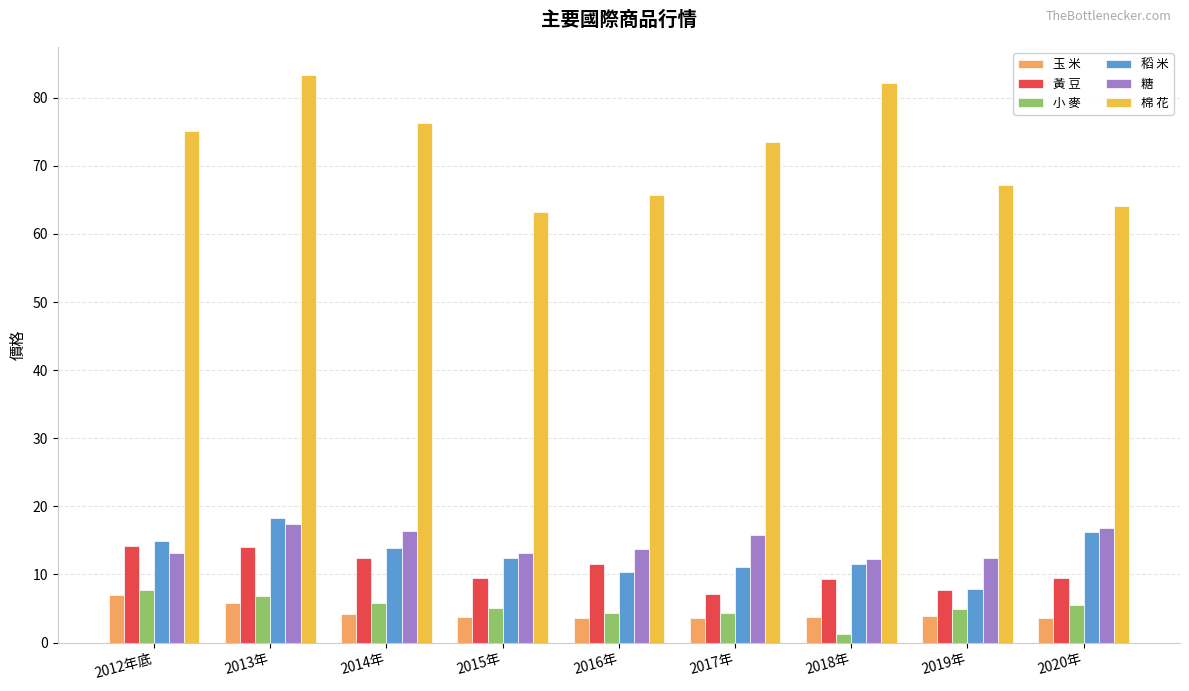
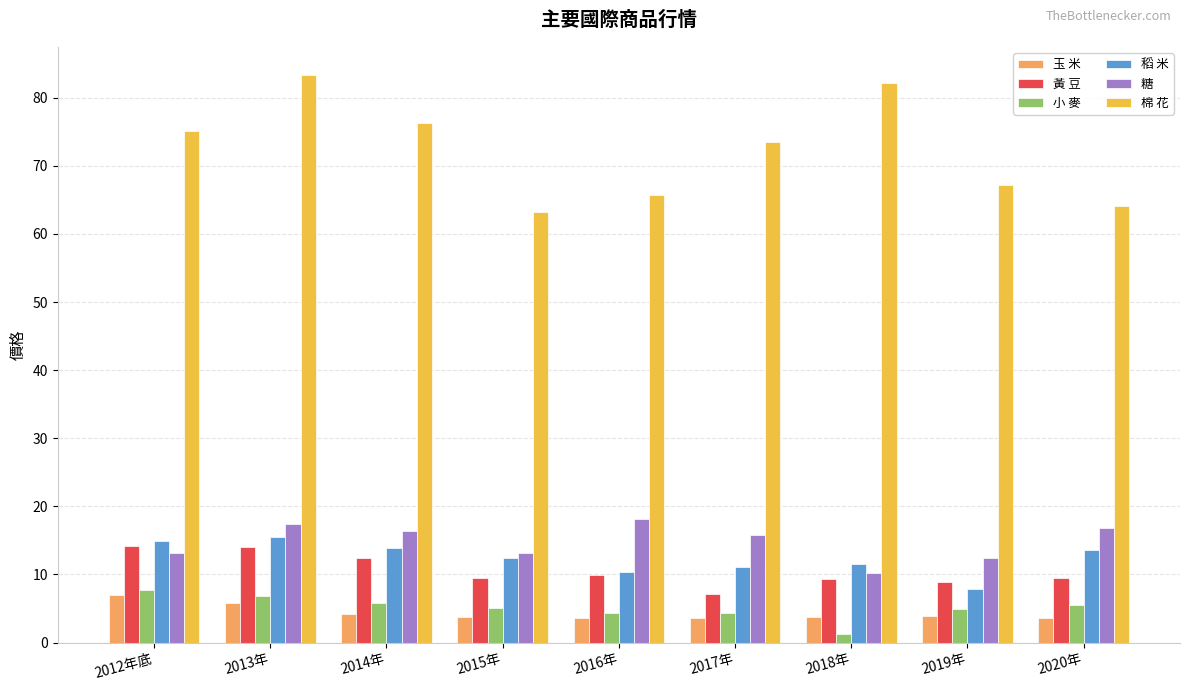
稻 米, 2013年: 18 -> 15
黃 豆, 2016年: 12 -> 10
糖, 2016年: 14 -> 18
糖, 2018年: 12 -> 10
黃 豆, 2019年: 8 -> 9
稻 米, 2020年: 16 -> 14
